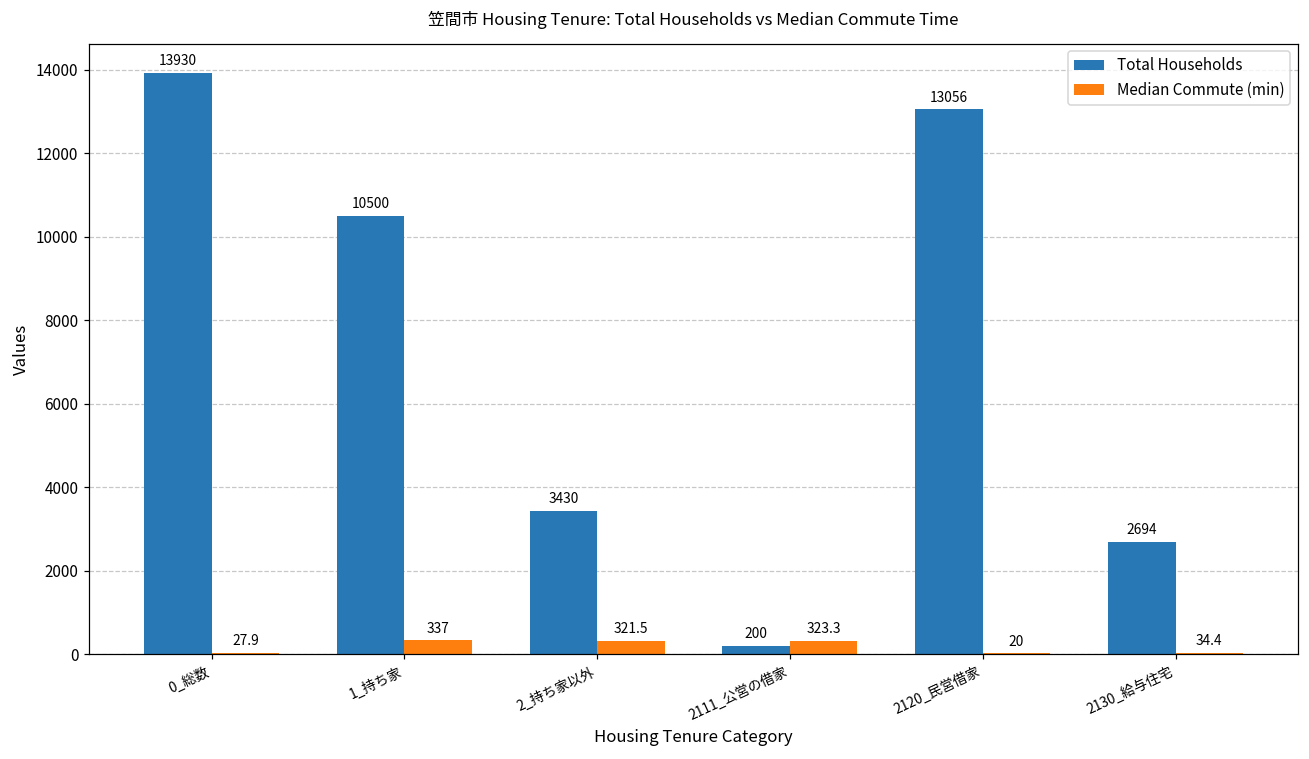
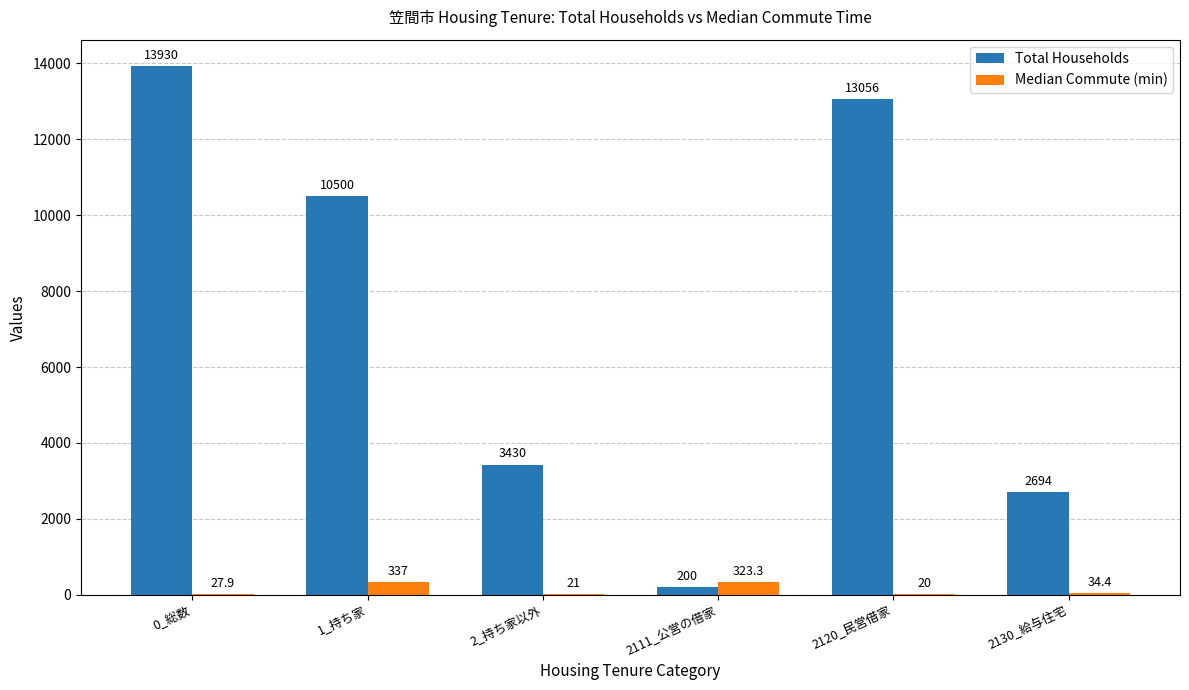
Median Commute (min), 2_持ち家以外: 321.5 -> 21
